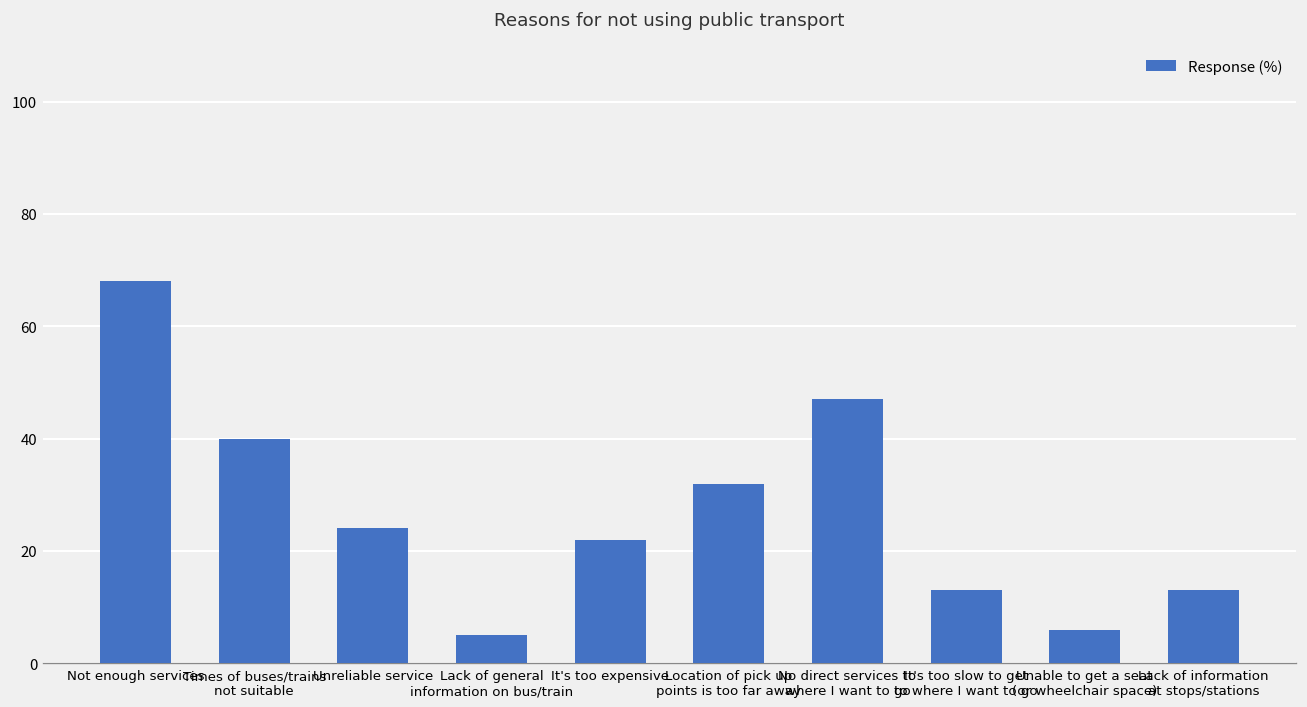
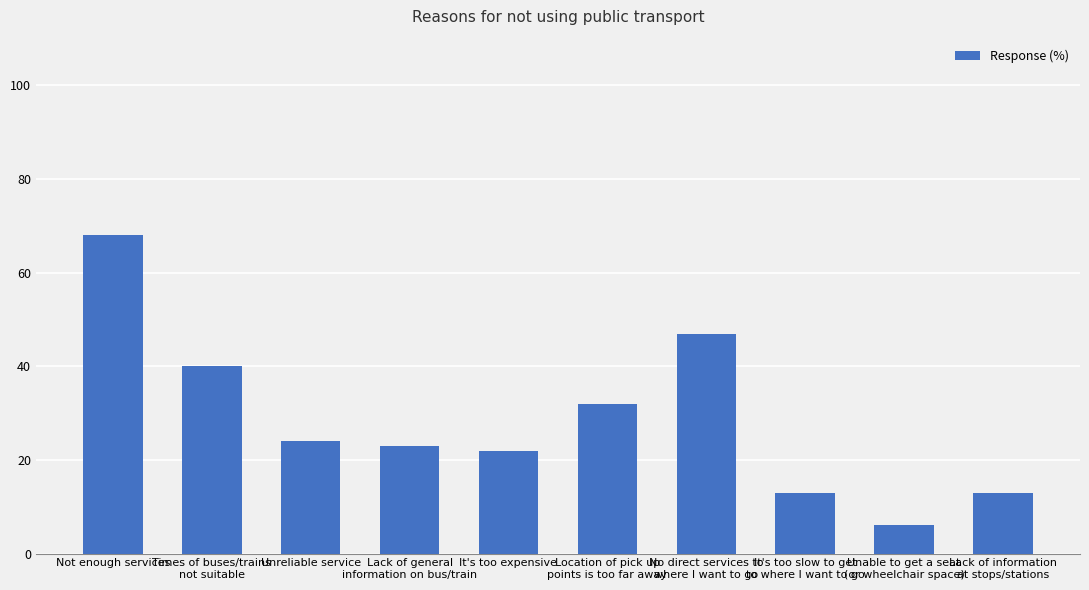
Lack of general information on bus/train: 5 -> 23
